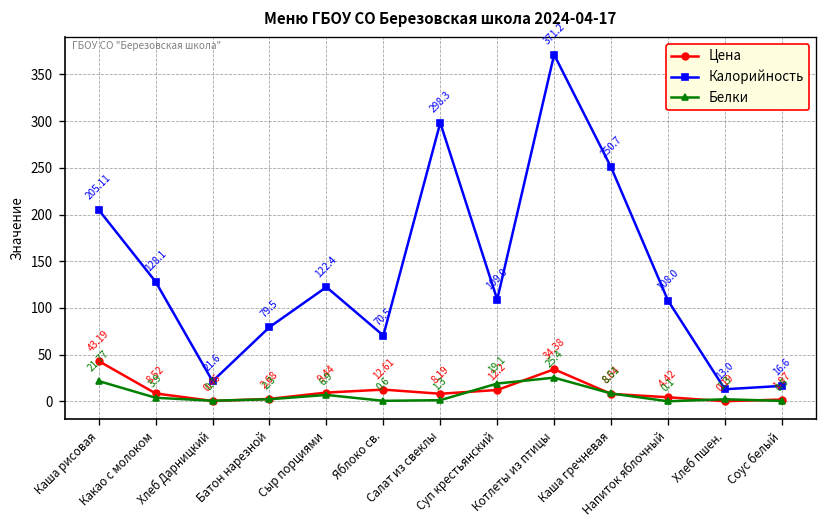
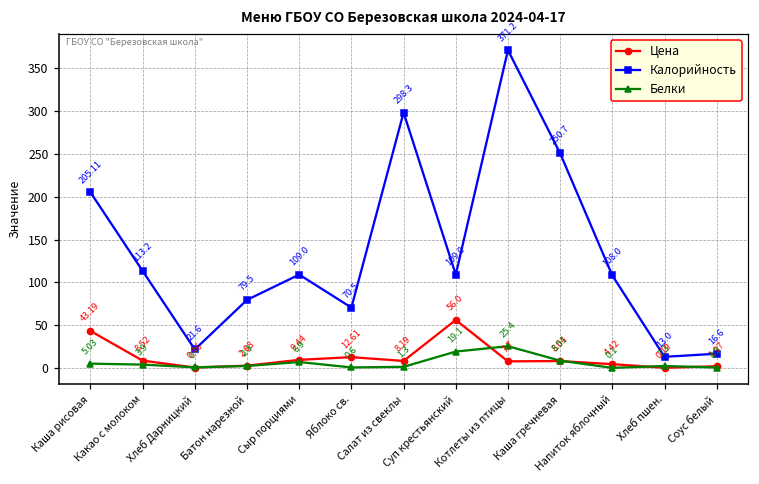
Белки, Каша рисовая: 21.77 -> 5.03
Калорийность, Какао с молоком: 128.1 -> 113.2
Калорийность, Сыр порциями: 122.4 -> 109.0
Цена, Суп крестьянский: 12.2 -> 56.0
Цена, Котлеты из птицы: 34.38 -> 7.7
